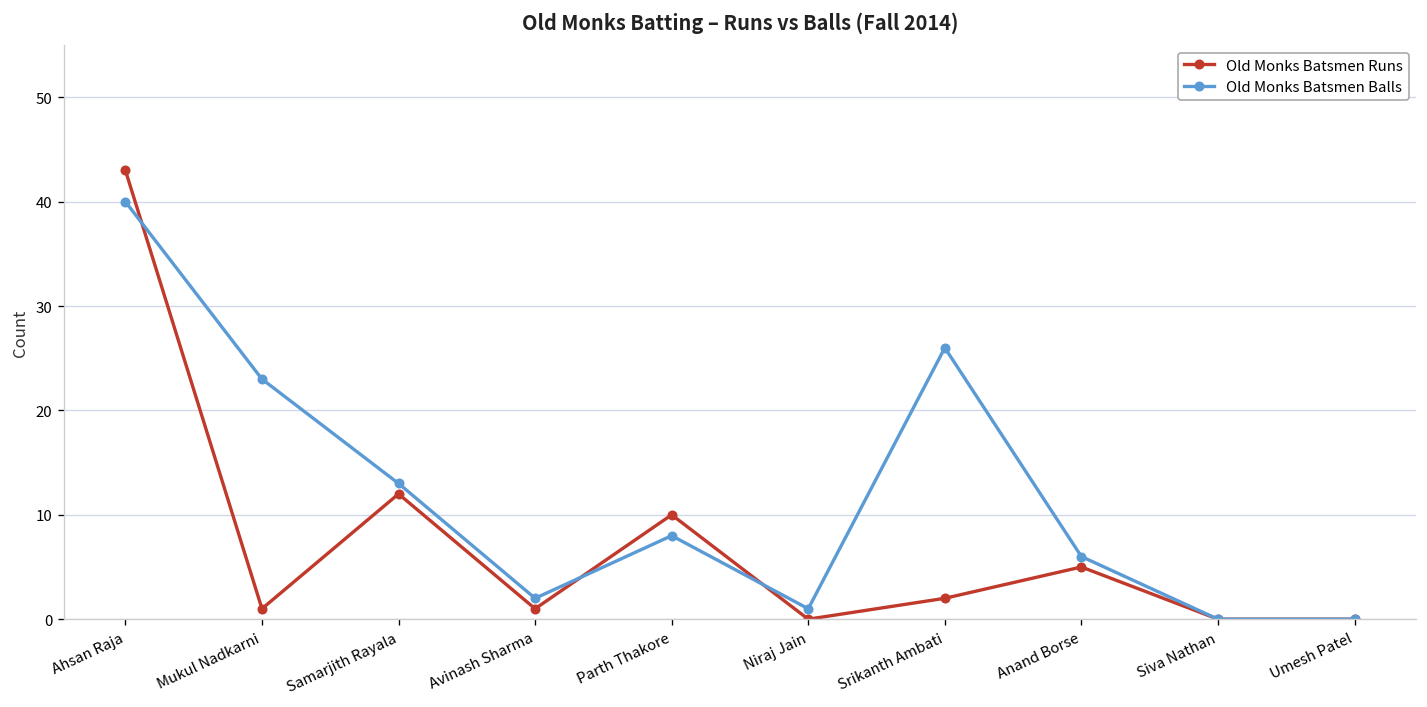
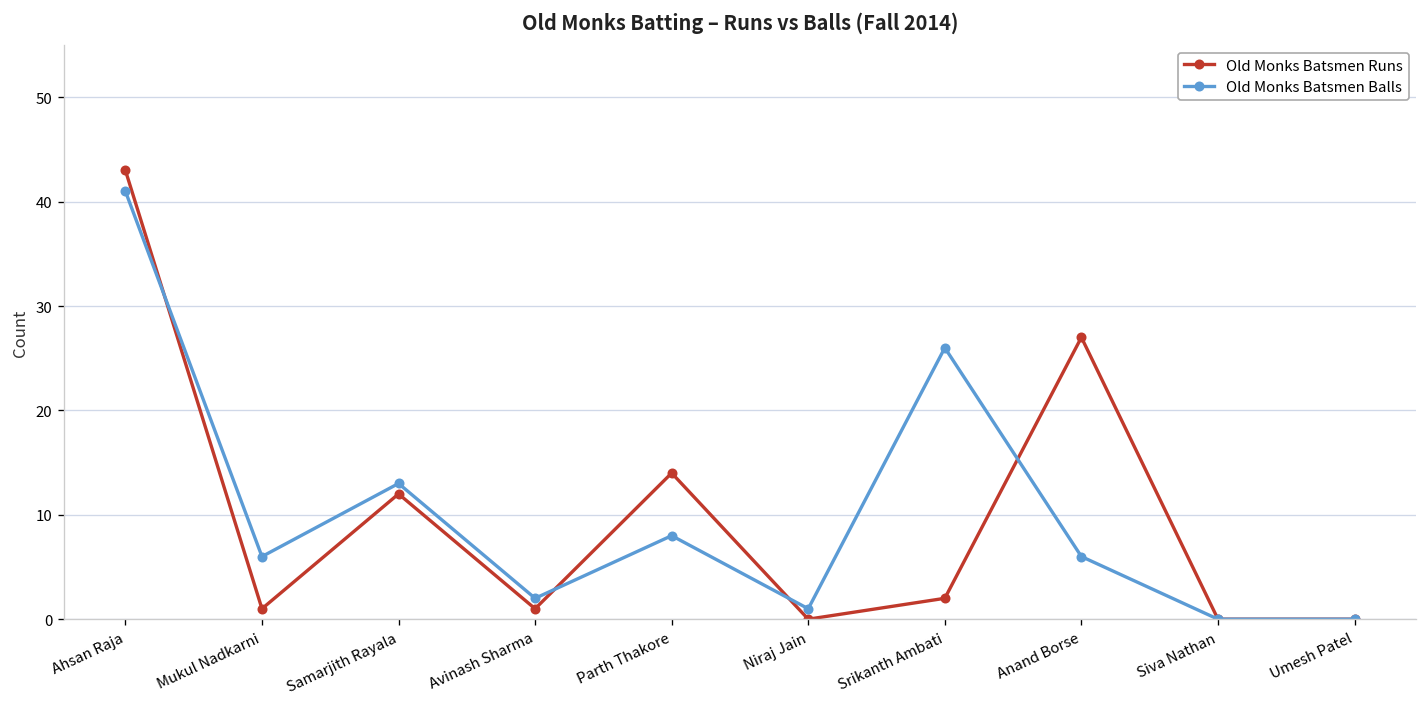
Old Monks Batsmen Balls, Ahsan Raja: 40 -> 41
Old Monks Batsmen Balls, Mukul Nadkarni: 23 -> 6
Old Monks Batsmen Runs, Parth Thakore: 10 -> 14
Old Monks Batsmen Runs, Anand Borse: 5 -> 27
